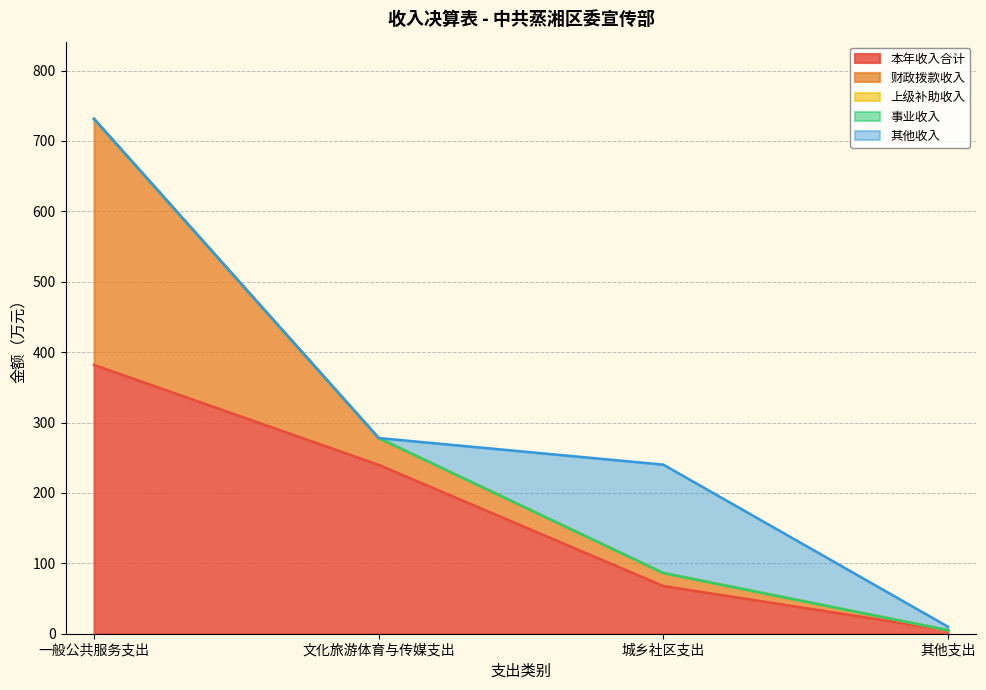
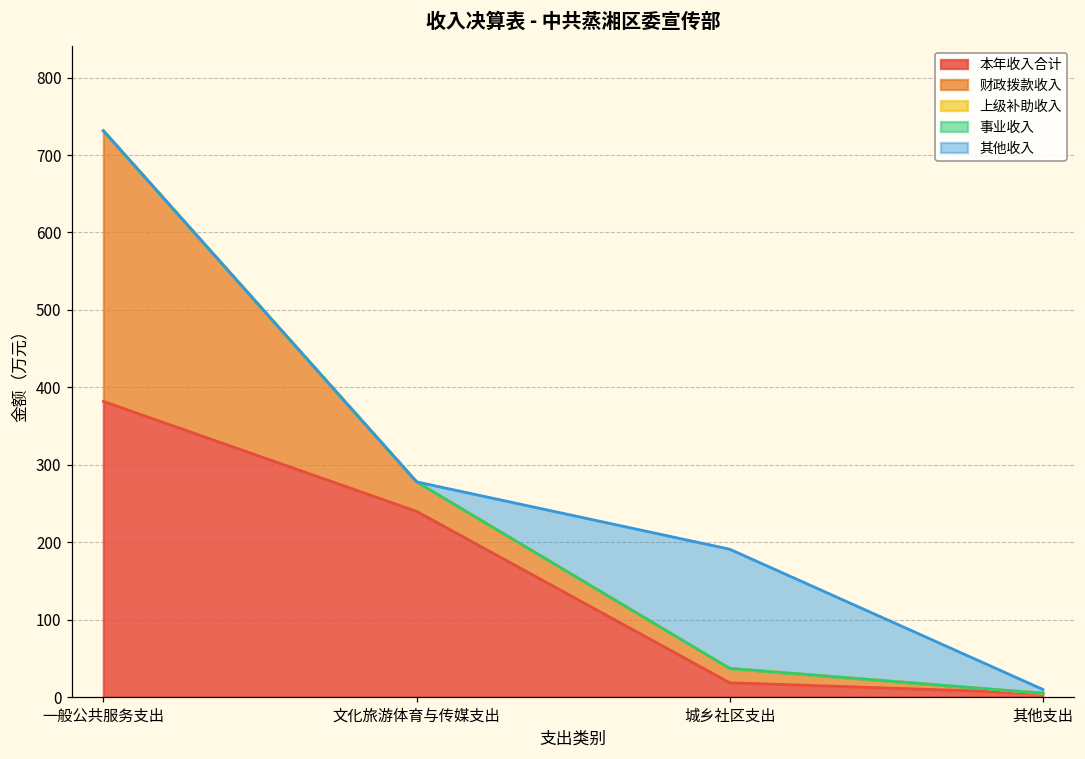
本年收入合计, 城乡社区支出: 70 -> 20
